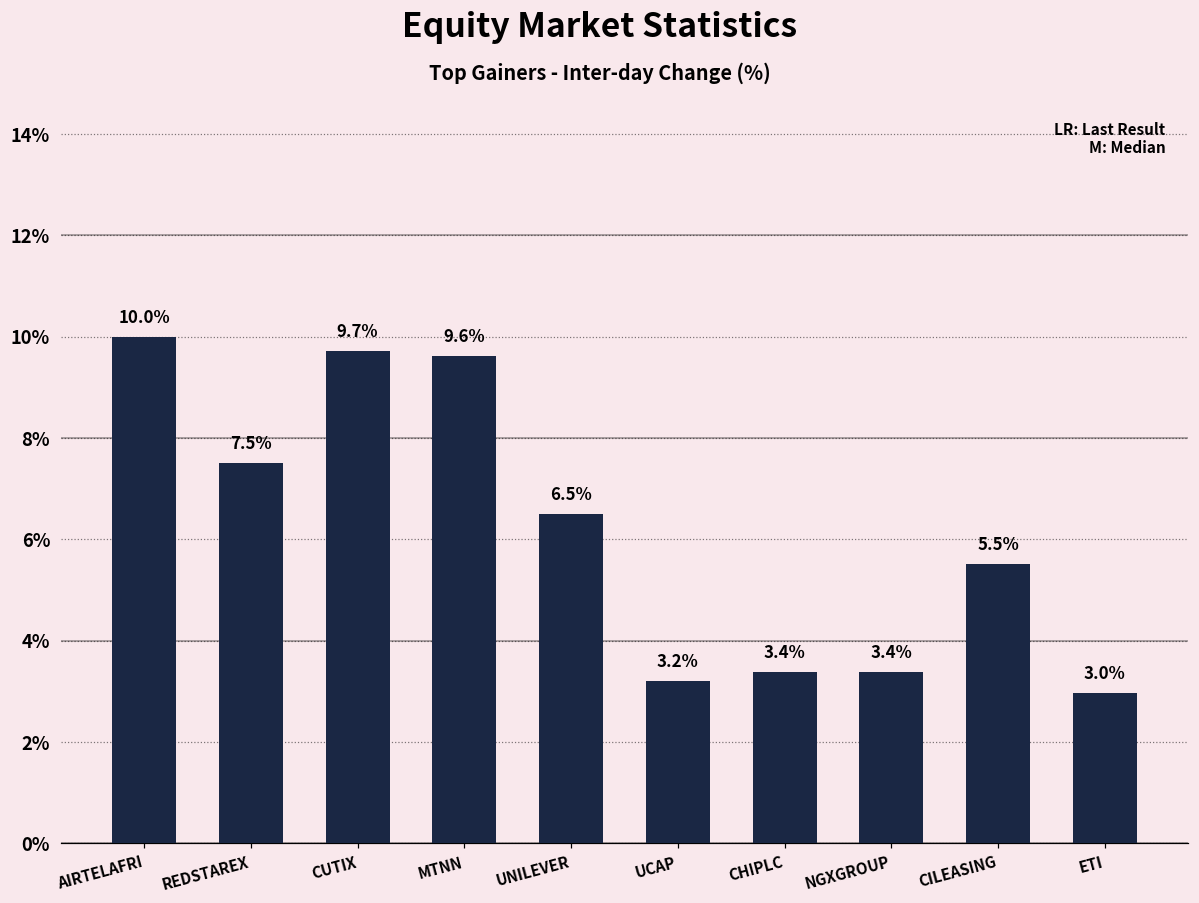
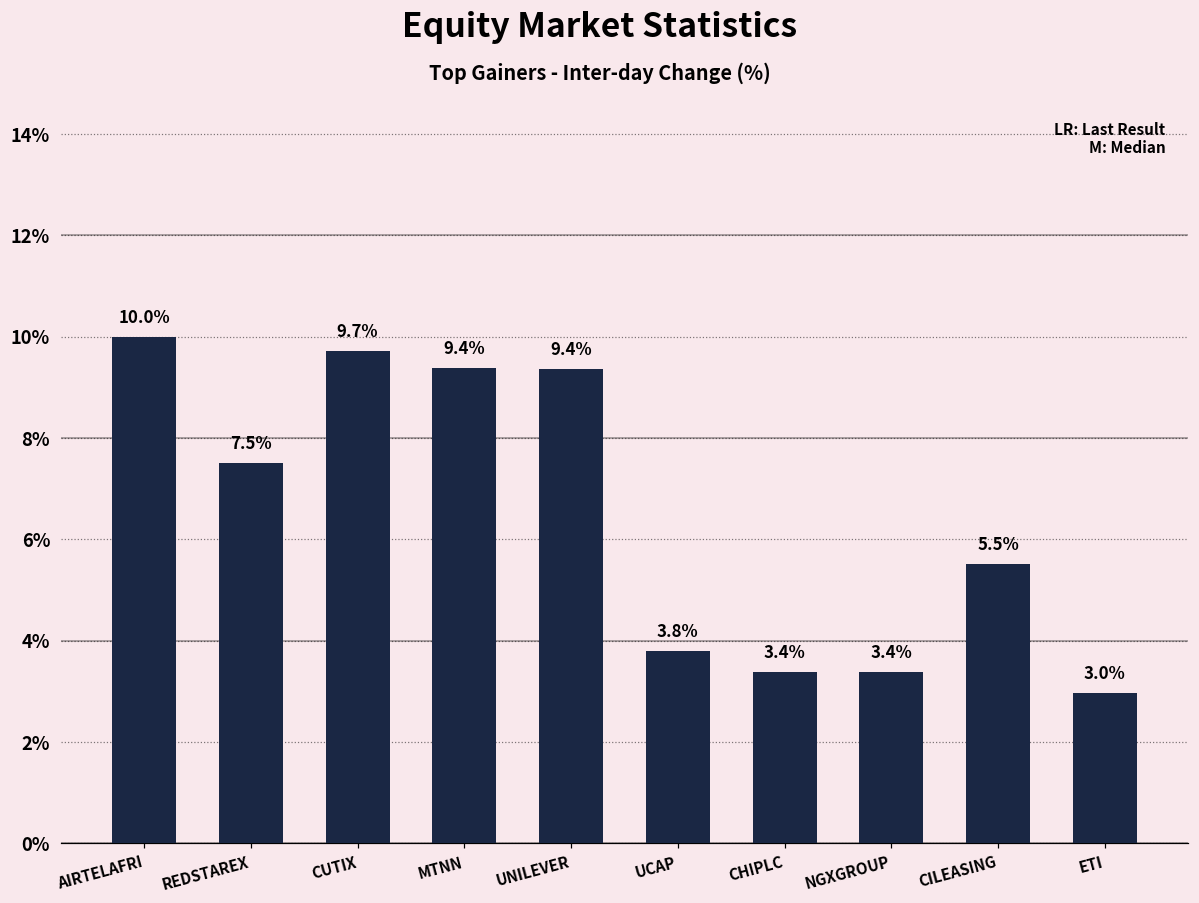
MTNN: 9.6% -> 9.4%
UNILEVER: 6.5% -> 9.4%
UCAP: 3.2% -> 3.8%
